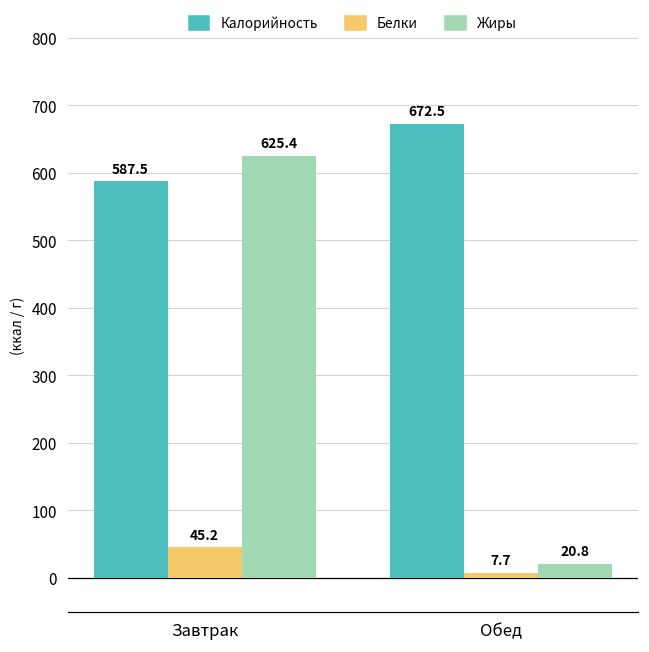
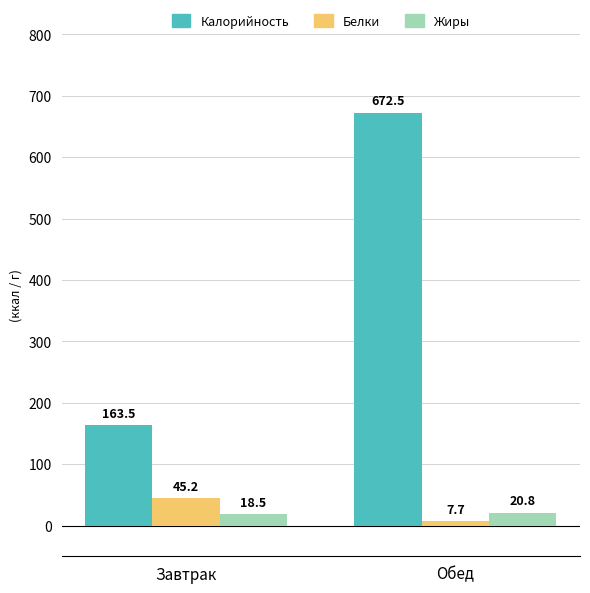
Калорийность, Завтрак: 587.5 -> 163.5
Жиры, Завтрак: 625.4 -> 18.5
